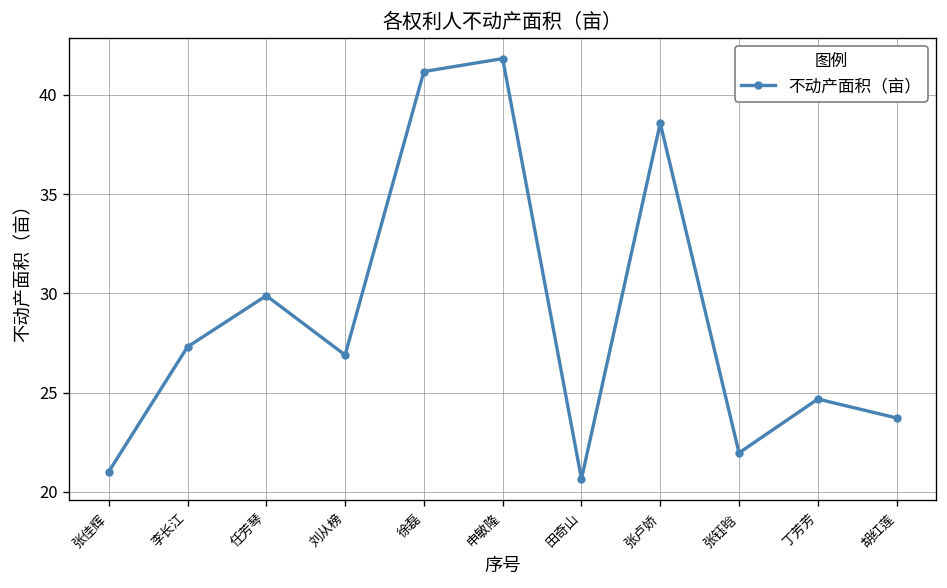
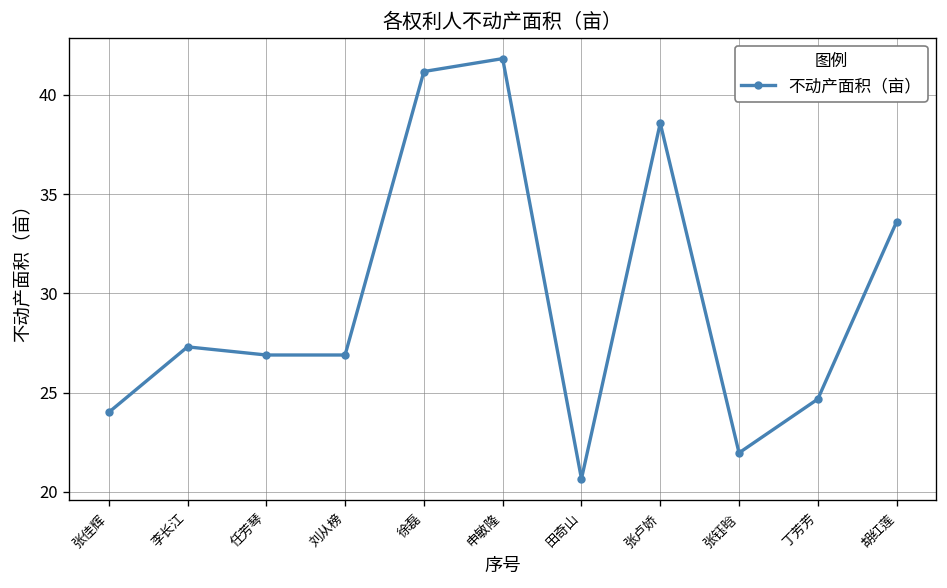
张佳辉: 21.0 -> 24.0
任芳琴: 29.9 -> 26.9
胡红莲: 23.7 -> 33.6
